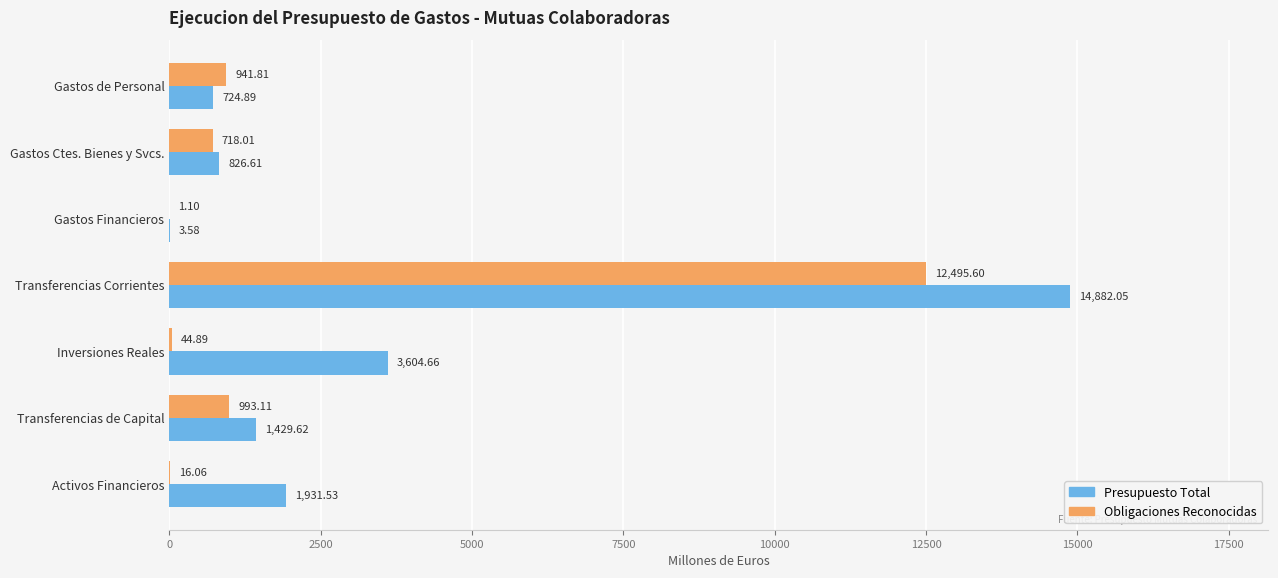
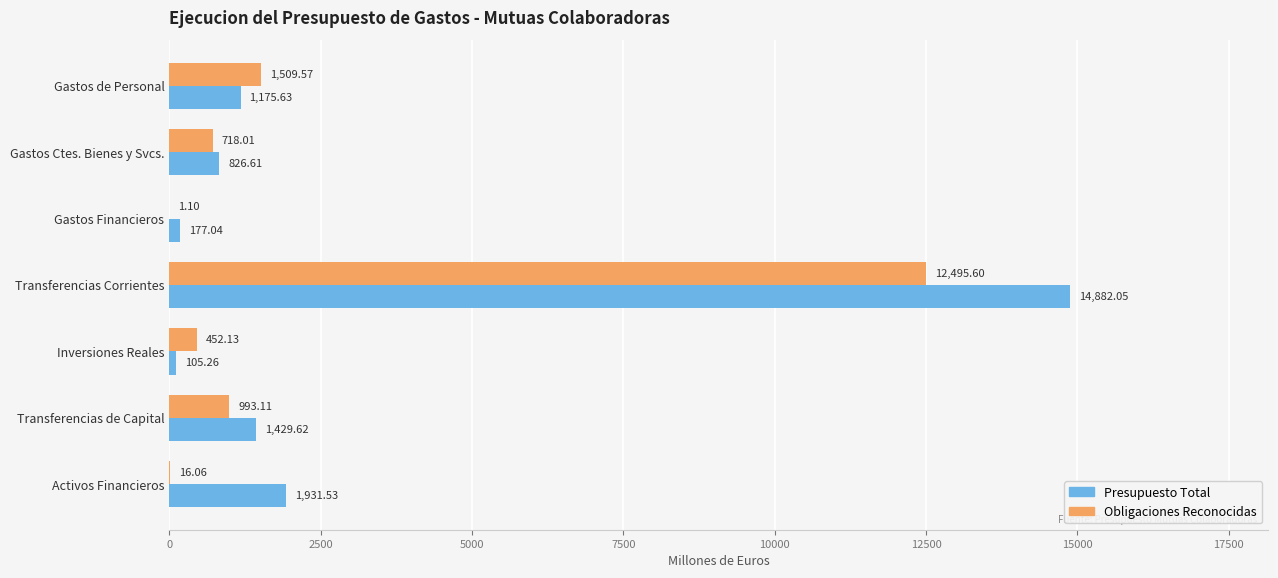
Obligaciones Reconocidas, Gastos de Personal: 941.81 -> 1,509.57
Presupuesto Total, Gastos de Personal: 724.89 -> 1,175.63
Presupuesto Total, Gastos Financieros: 3.58 -> 177.04
Obligaciones Reconocidas, Inversiones Reales: 44.89 -> 452.13
Presupuesto Total, Inversiones Reales: 3,604.66 -> 105.26
